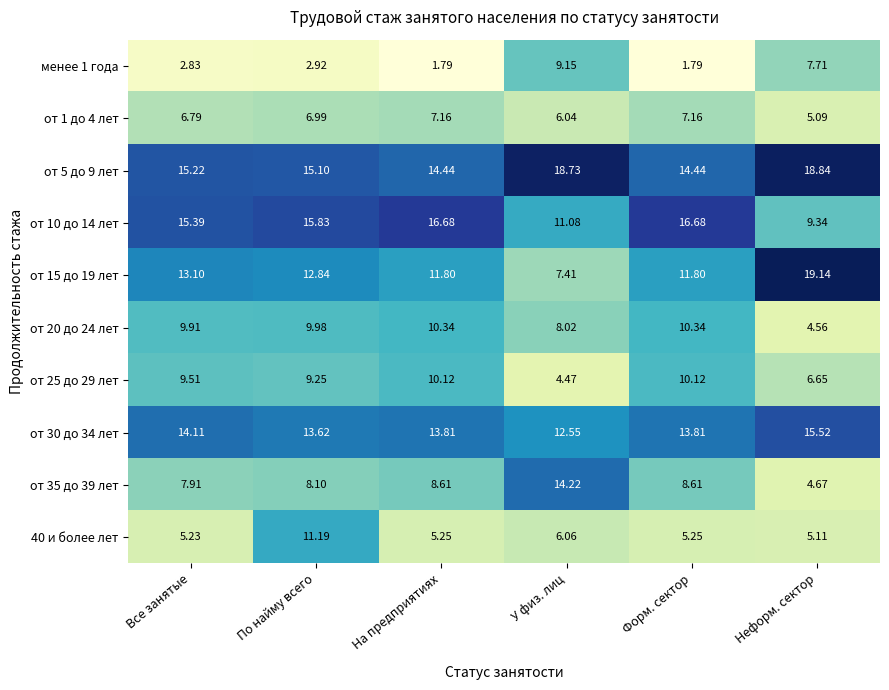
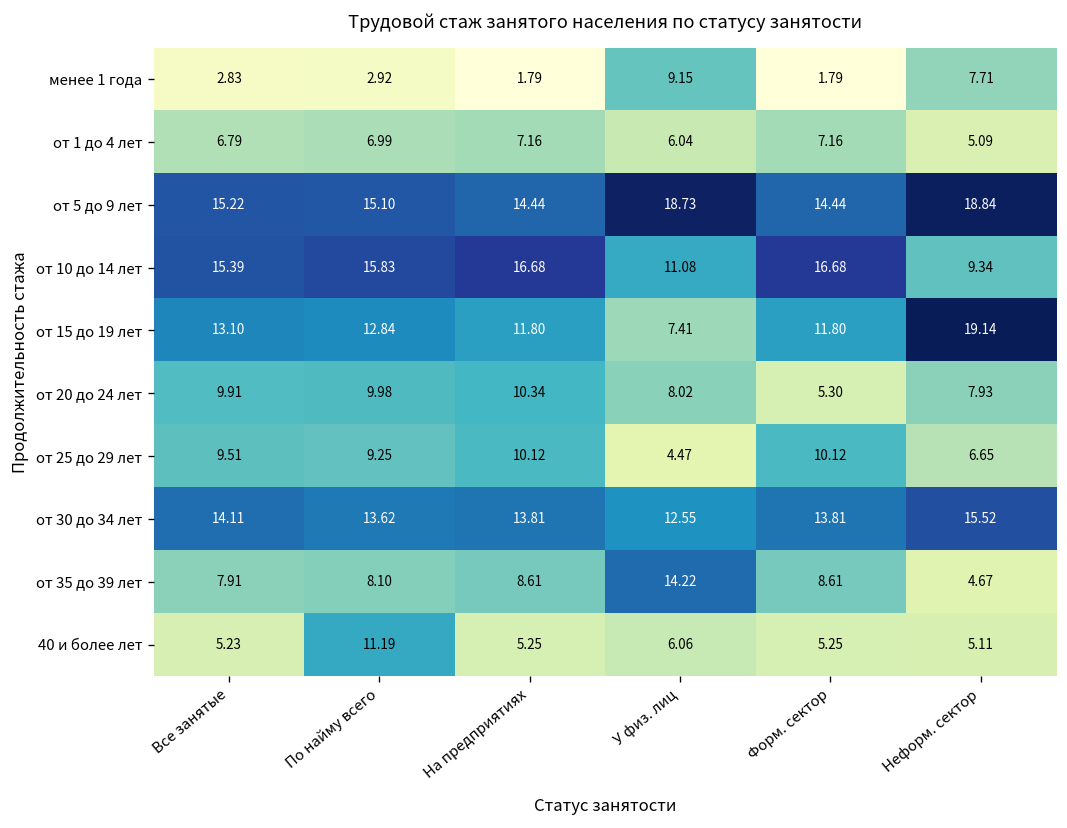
от 20 до 24 лет, Форм. сектор: 10.34 -> 5.30
от 20 до 24 лет, Неформ. сектор: 4.56 -> 7.93
